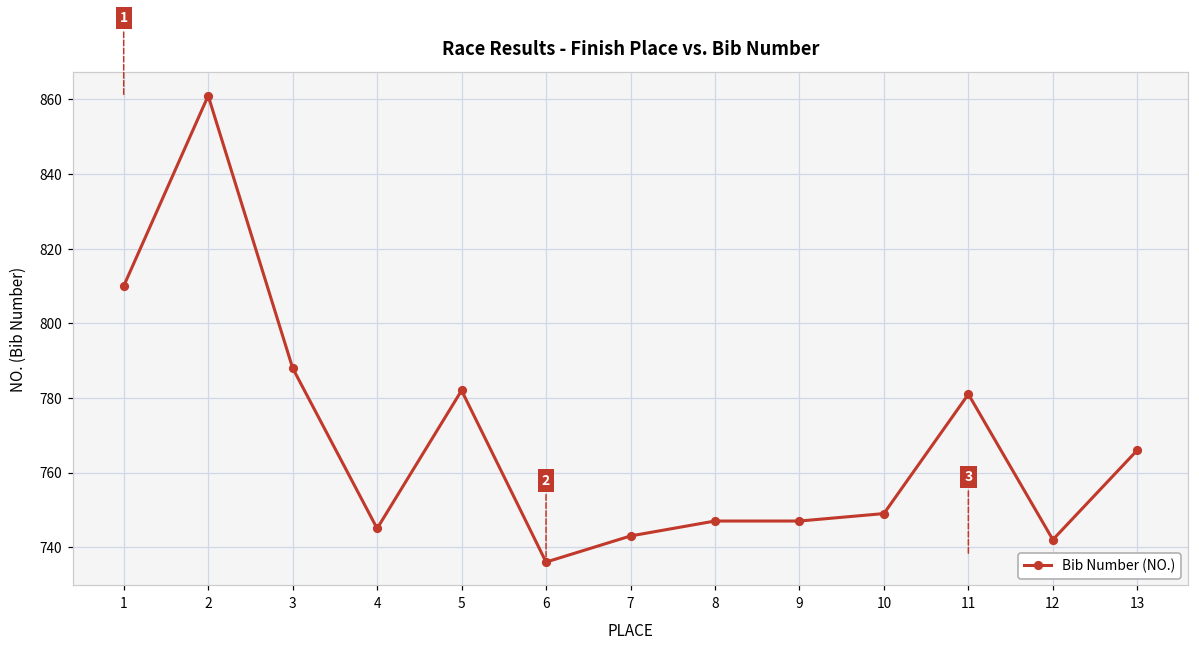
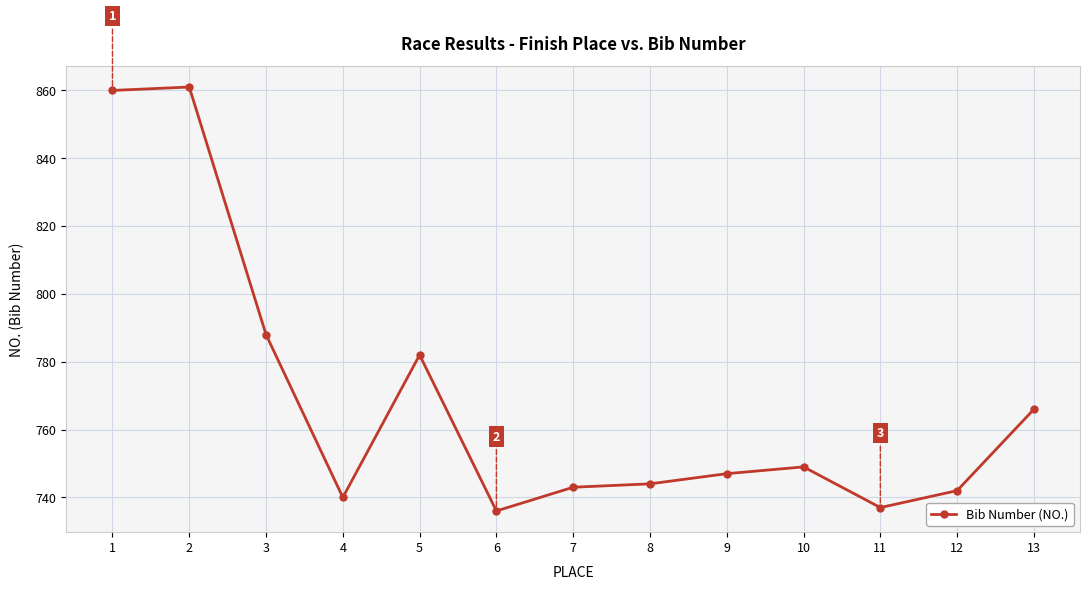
1: 810 -> 860
4: 745 -> 740
8: 747 -> 744
11: 781 -> 737
